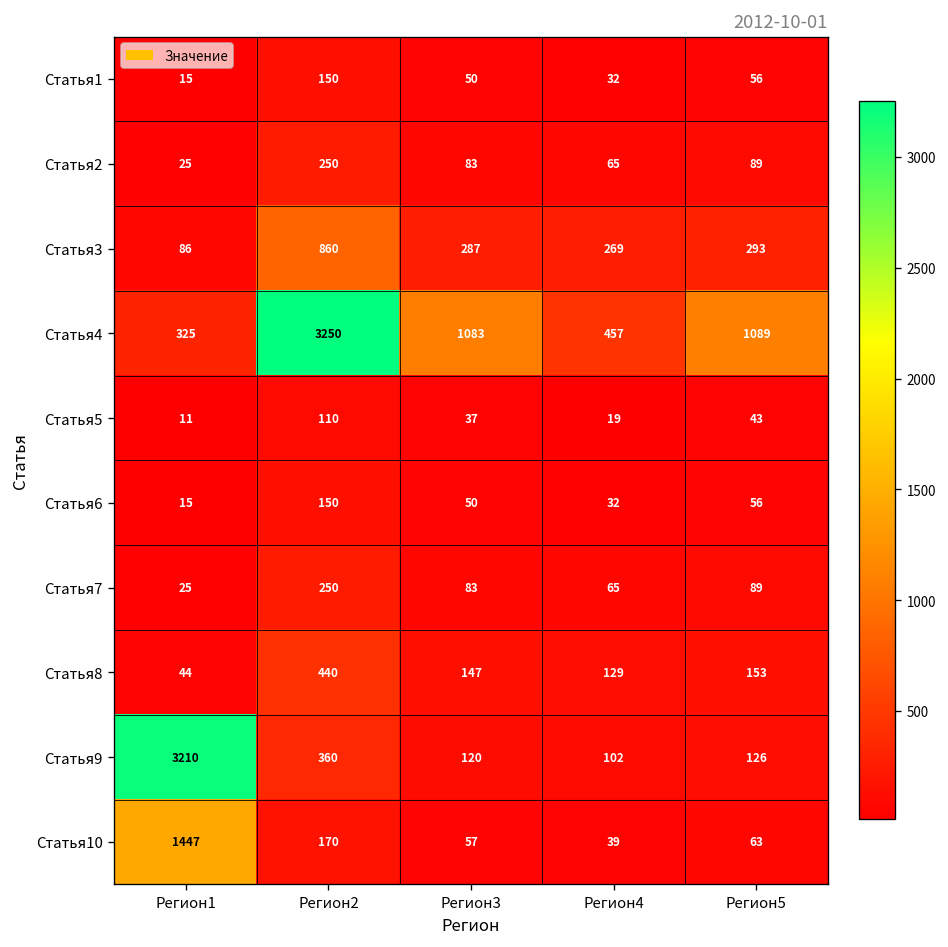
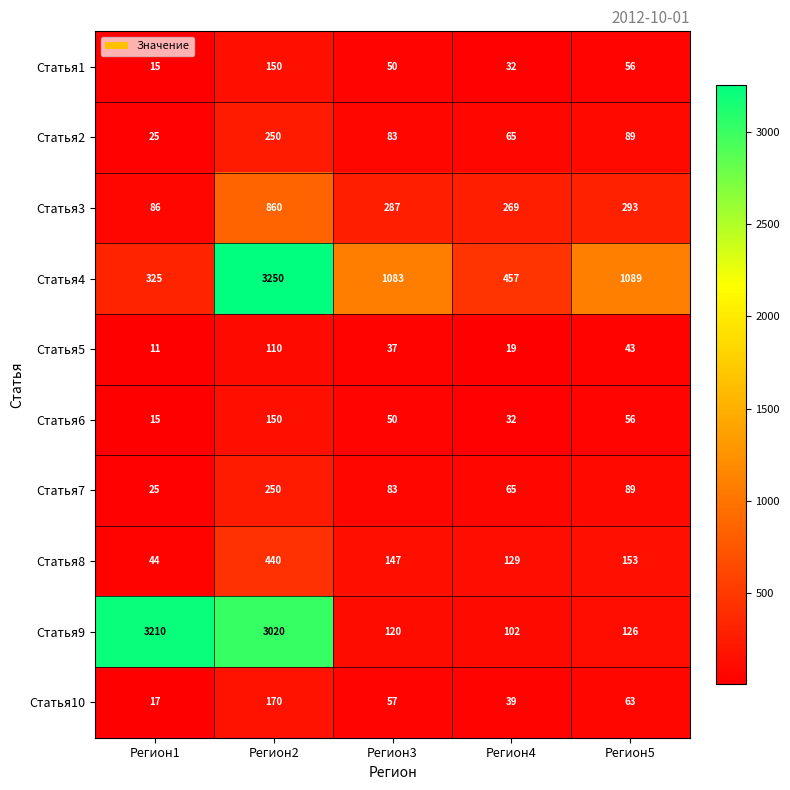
Статья9, Регион2: 360 -> 3020
Статья10, Регион1: 1447 -> 17
